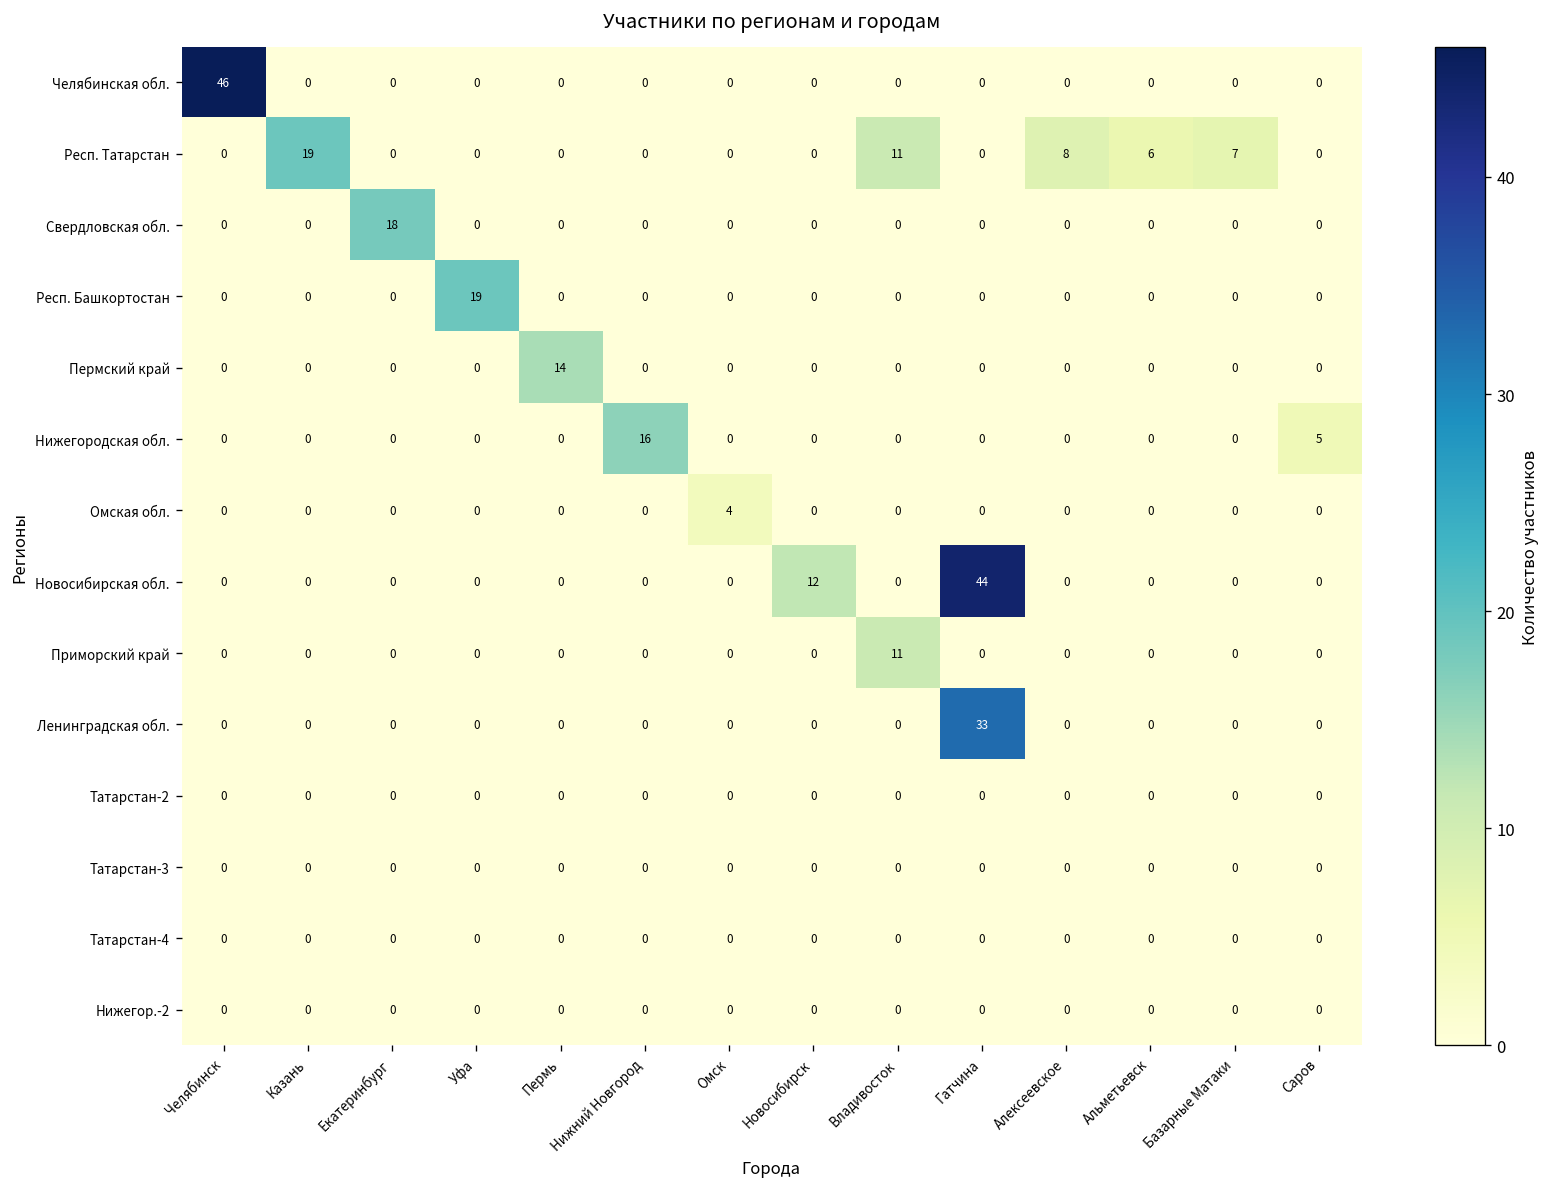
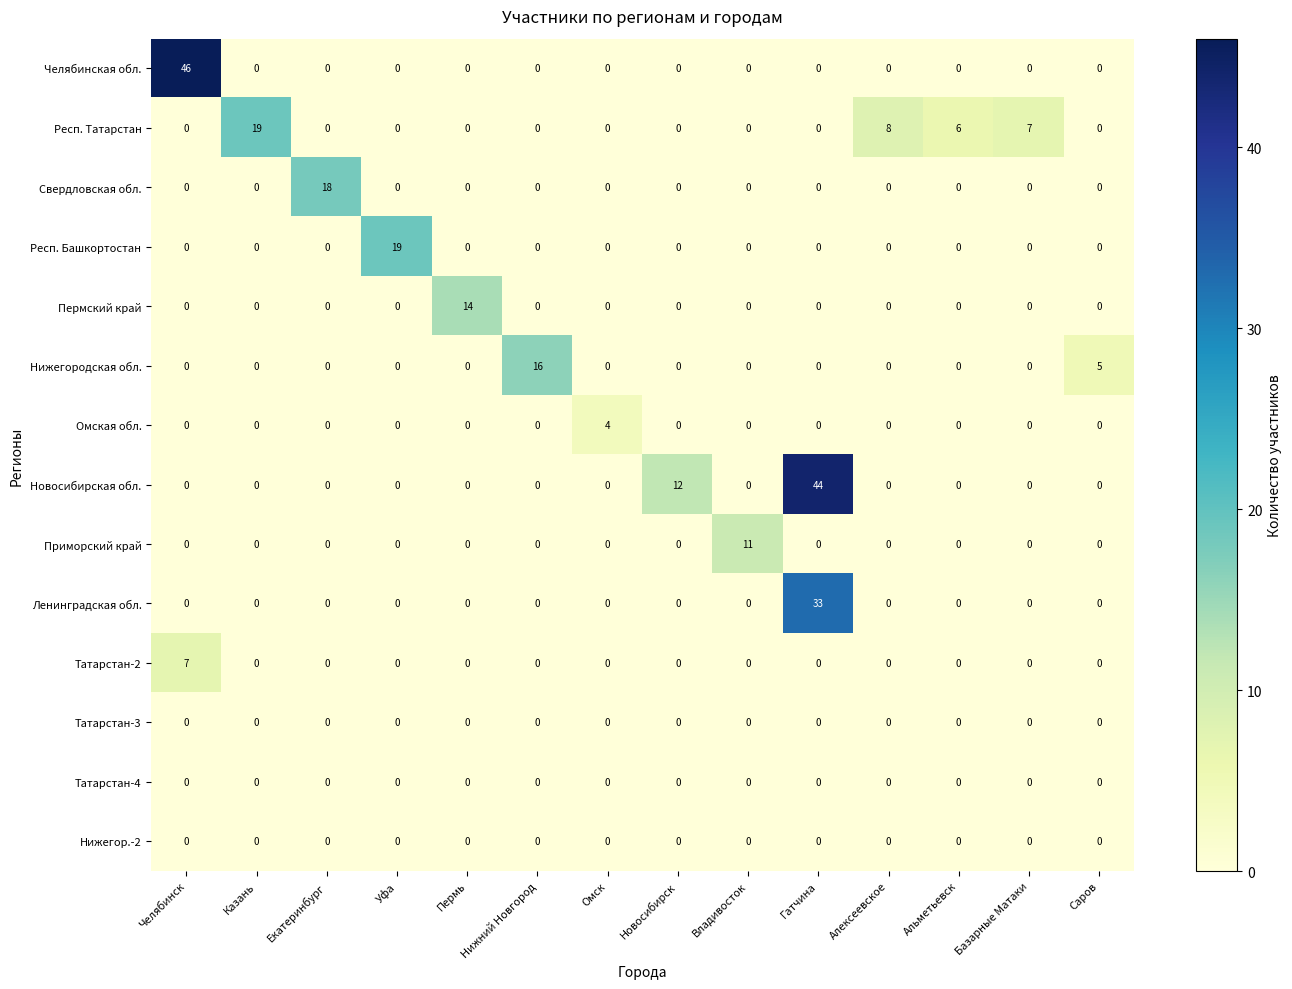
Респ. Татарстан, Владивосток: 11 -> 0
Татарстан-2, Челябинск: 0 -> 7
